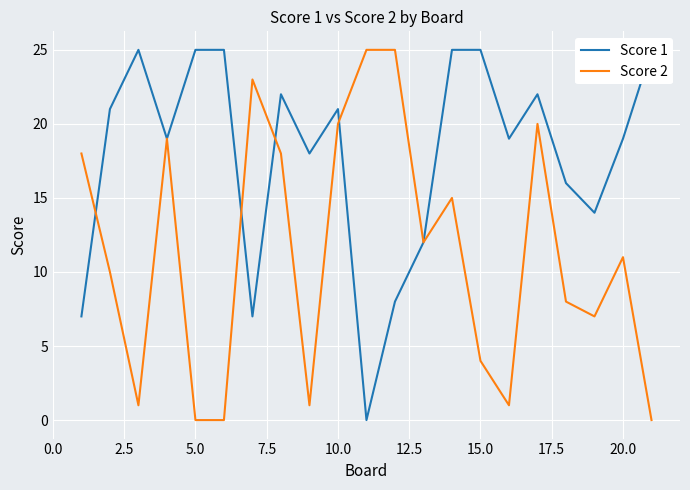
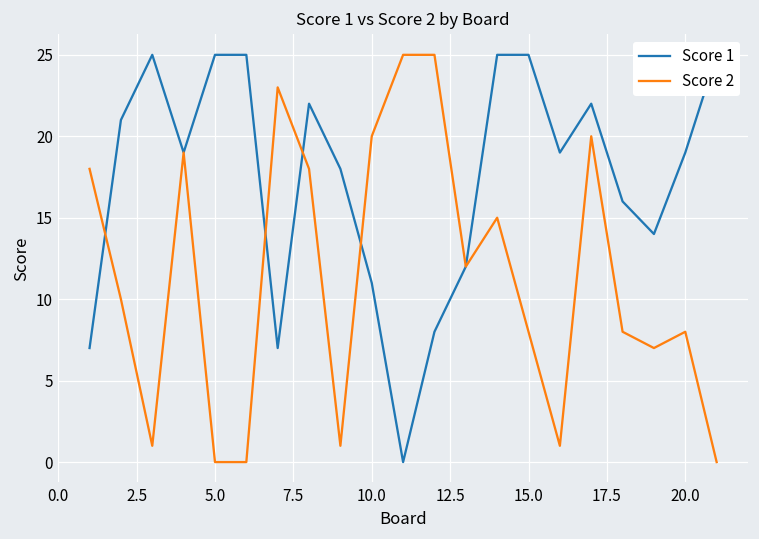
Score 1, 10.0: 21 -> 11
Score 2, 15.0: 4 -> 8
Score 2, 20.0: 11 -> 8
